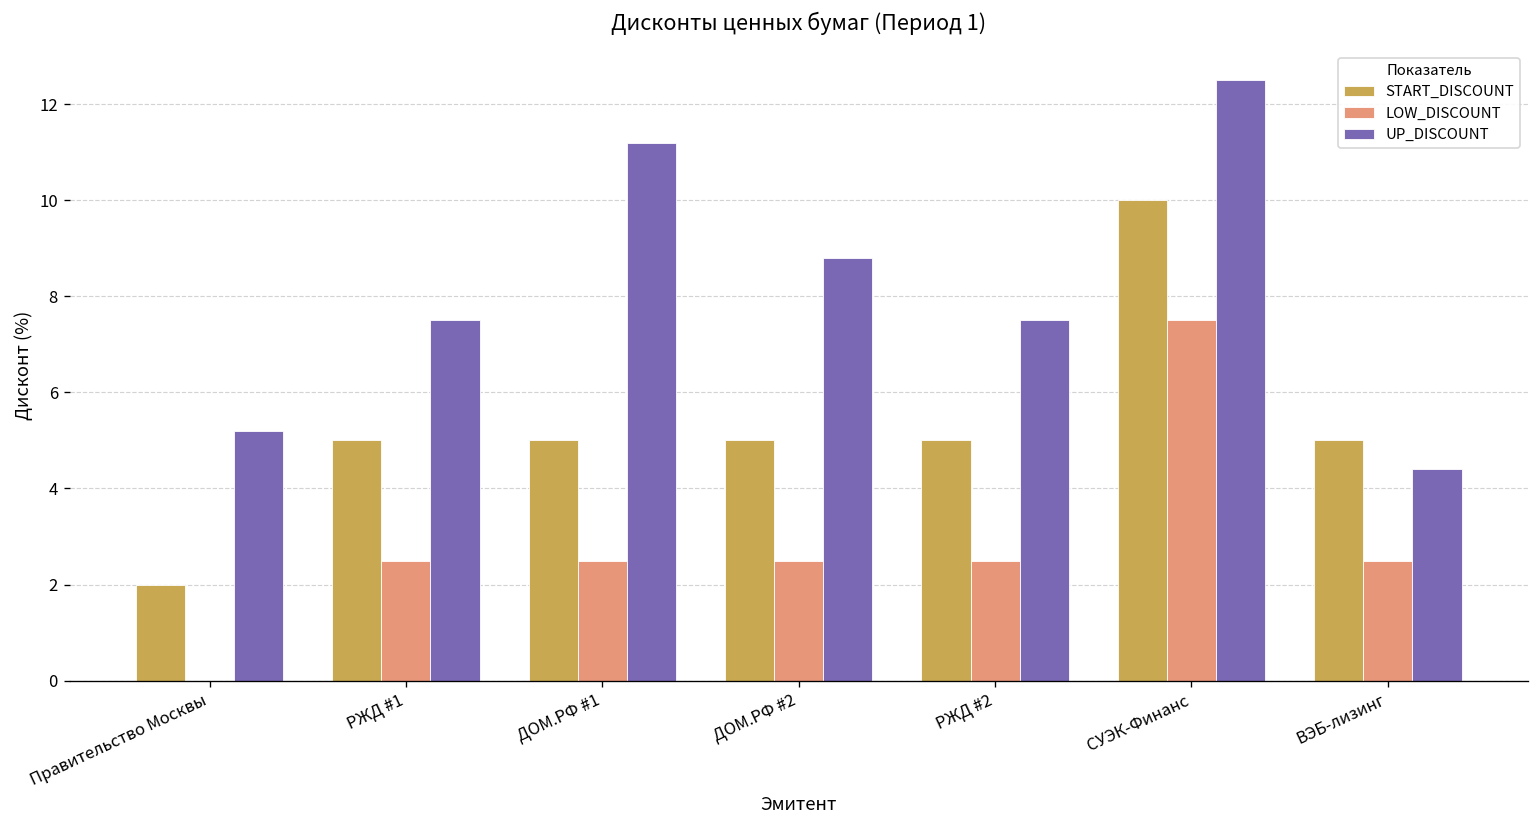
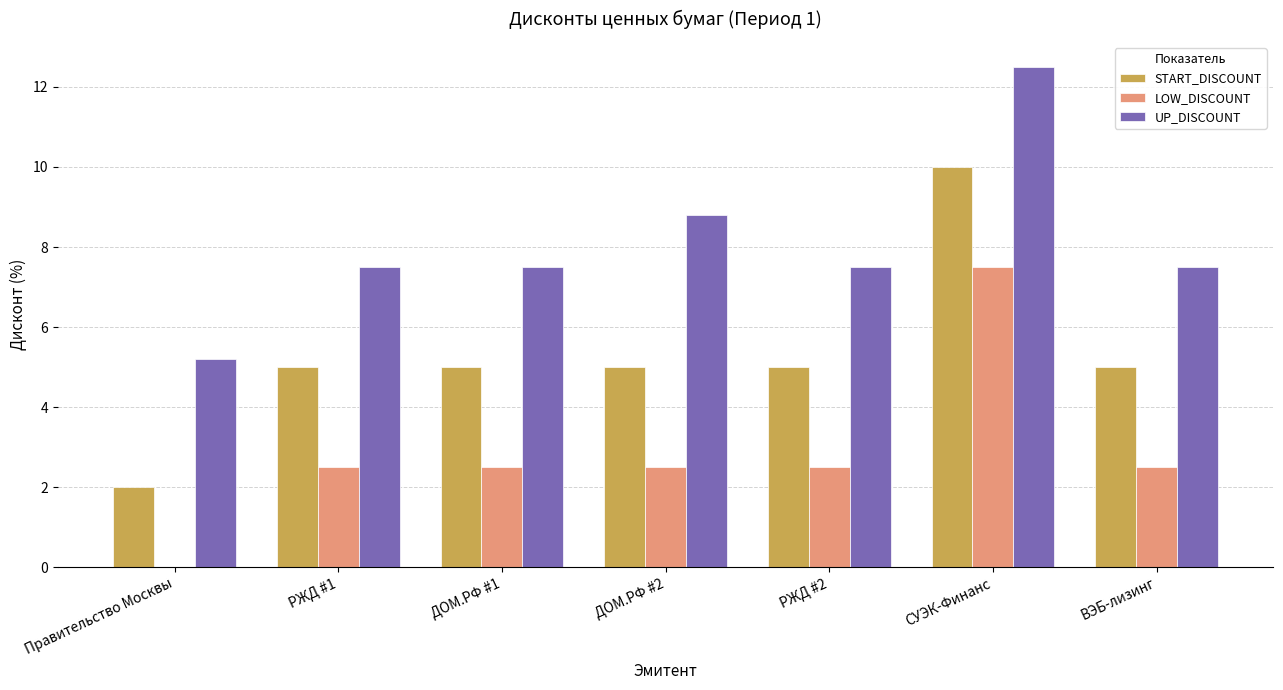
UP_DISCOUNT, ДОМ.РФ #1: 11.2 -> 7.5
UP_DISCOUNT, ВЭБ-лизинг: 4.4 -> 7.5
